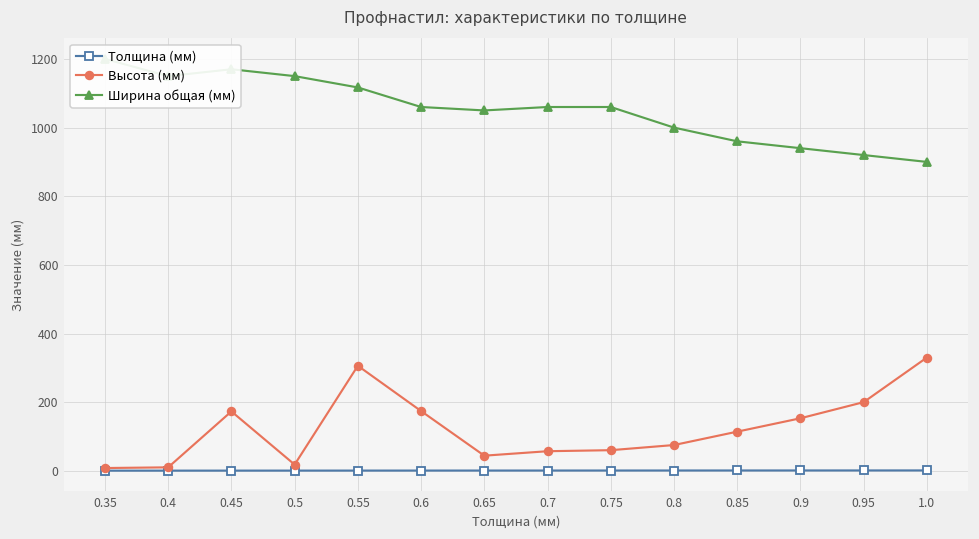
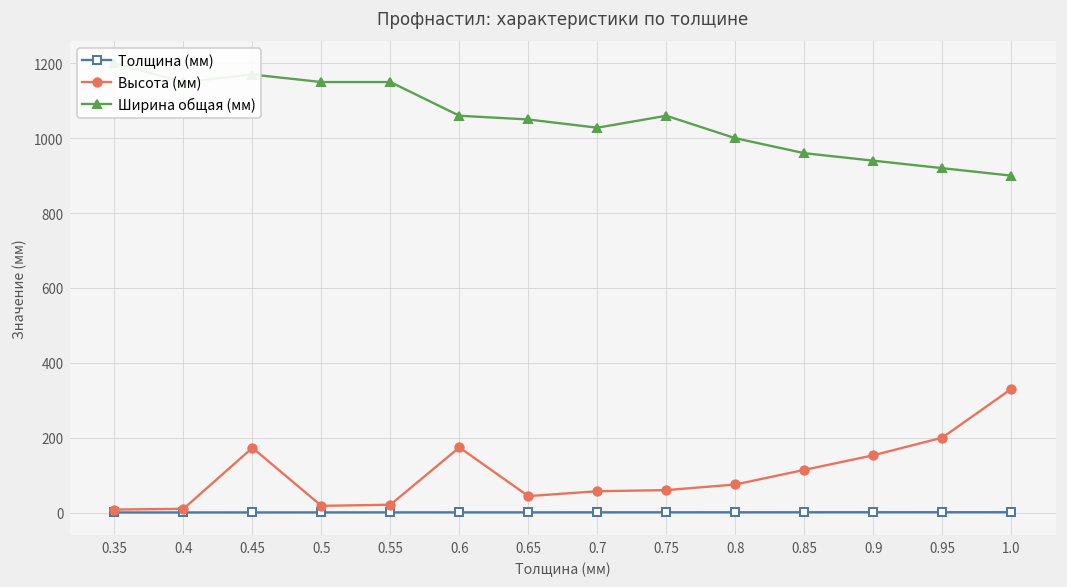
Высота (мм), 0.55: 310 -> 20
Ширина общая (мм), 0.55: 1120 -> 1150
Ширина общая (мм), 0.7: 1060 -> 1030
